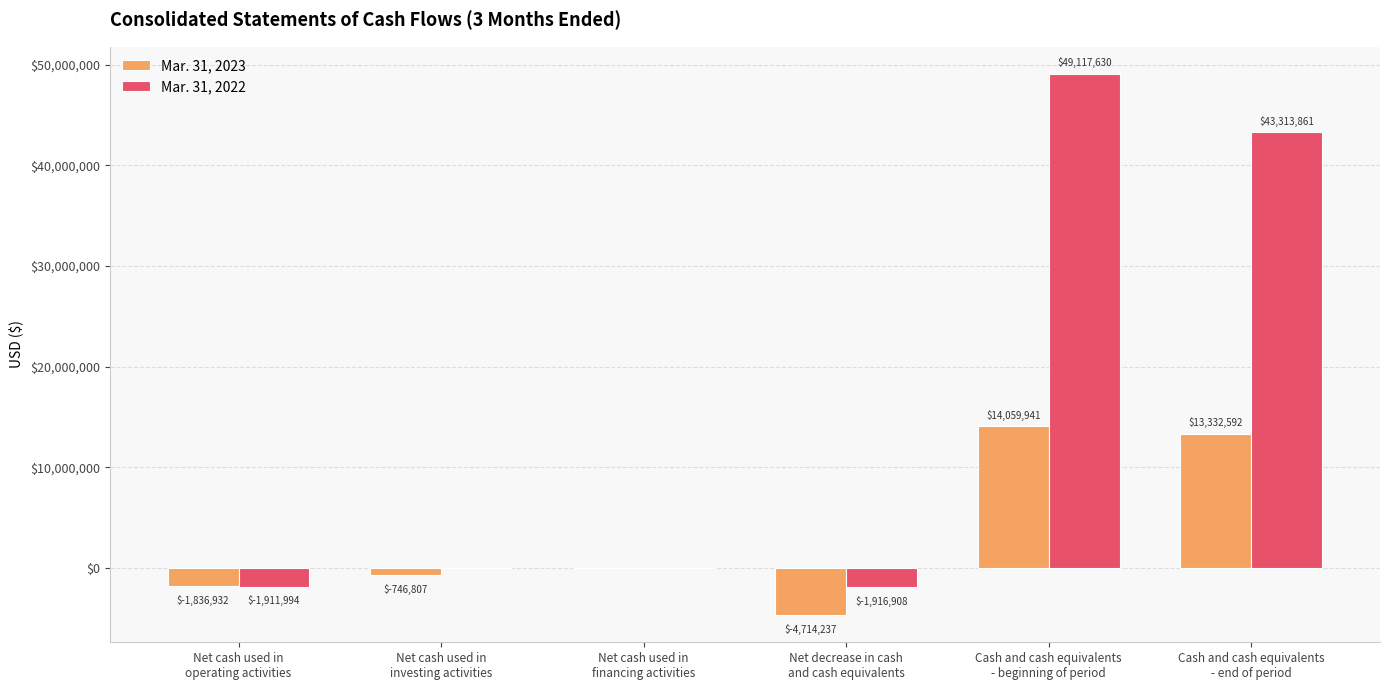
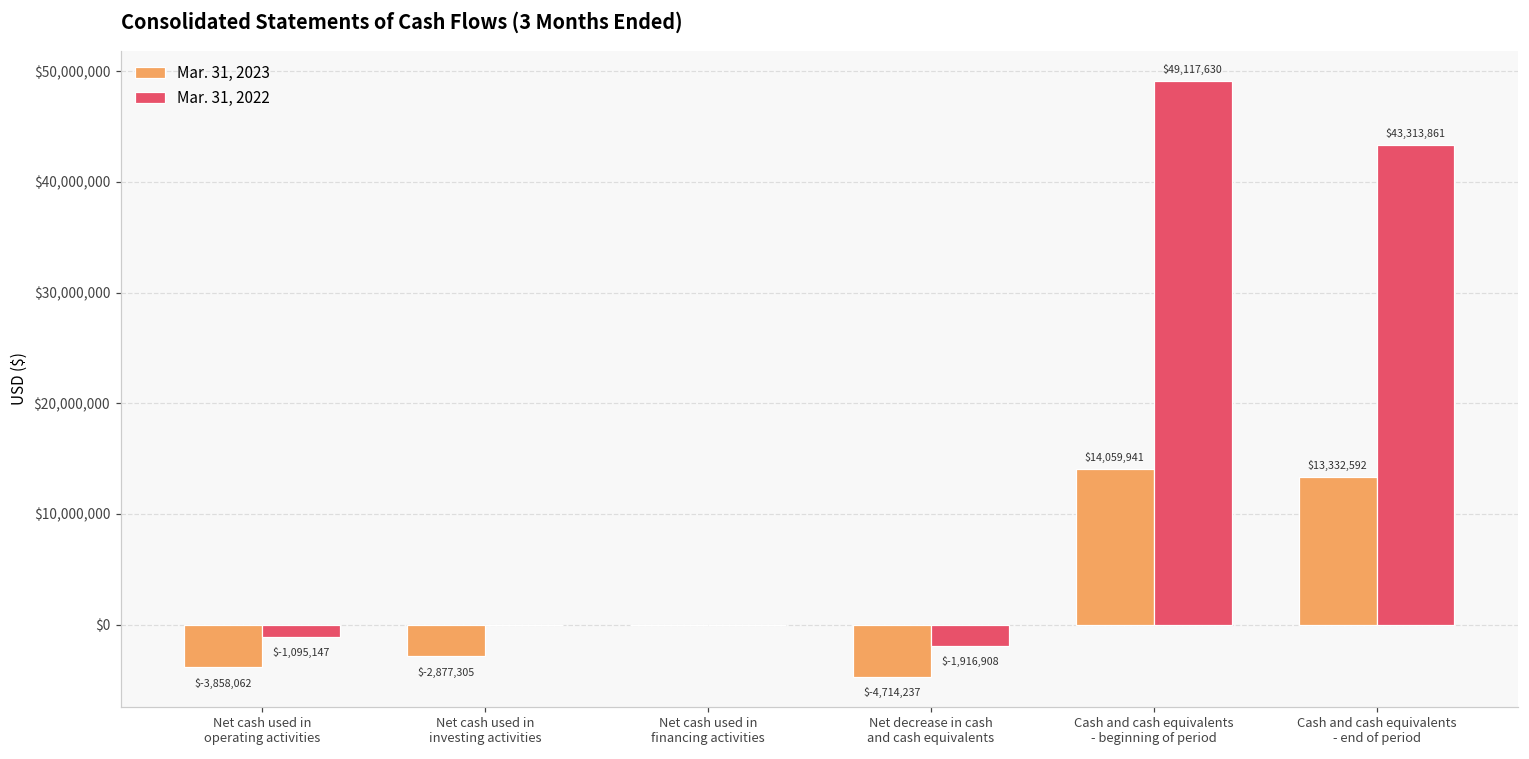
Mar. 31, 2023, Net cash used in operating activities: $-1,836,932 -> $-3,858,062
Mar. 31, 2022, Net cash used in operating activities: $-1,911,994 -> $-1,095,147
Mar. 31, 2023, Net cash used in investing activities: $-746,807 -> $-2,877,305
